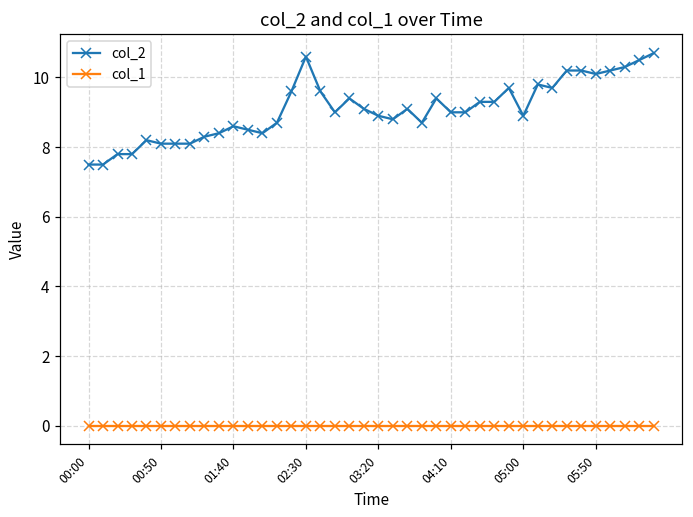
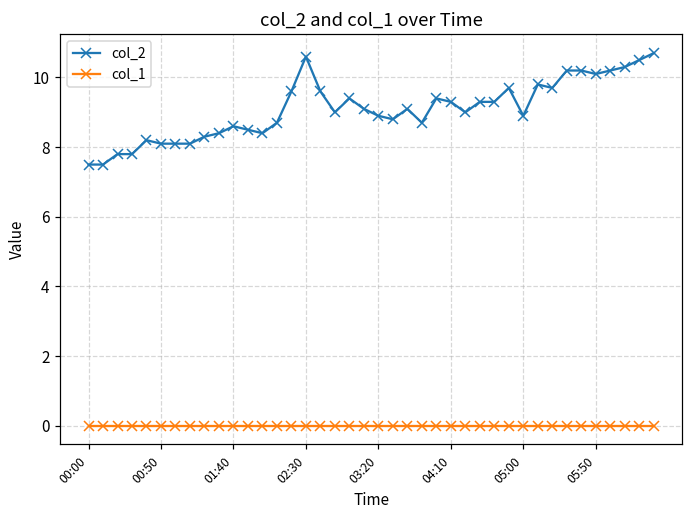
col_2, 04:10: 9.0 -> 9.3
